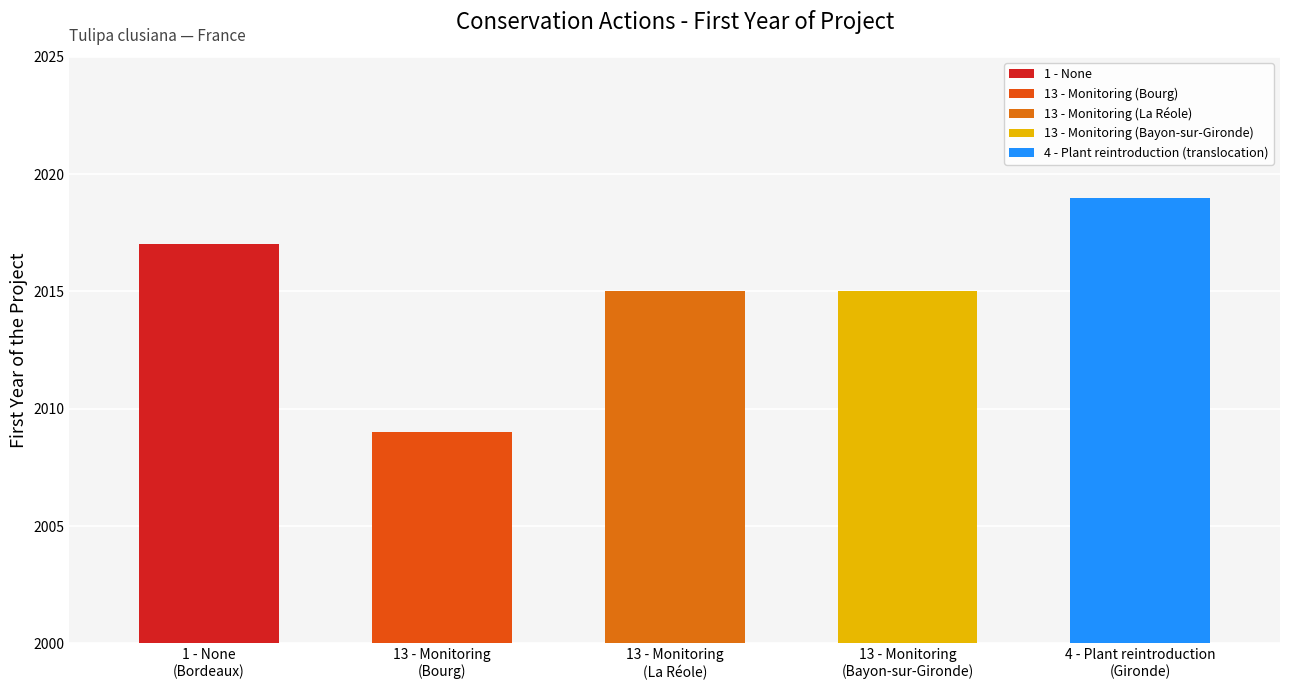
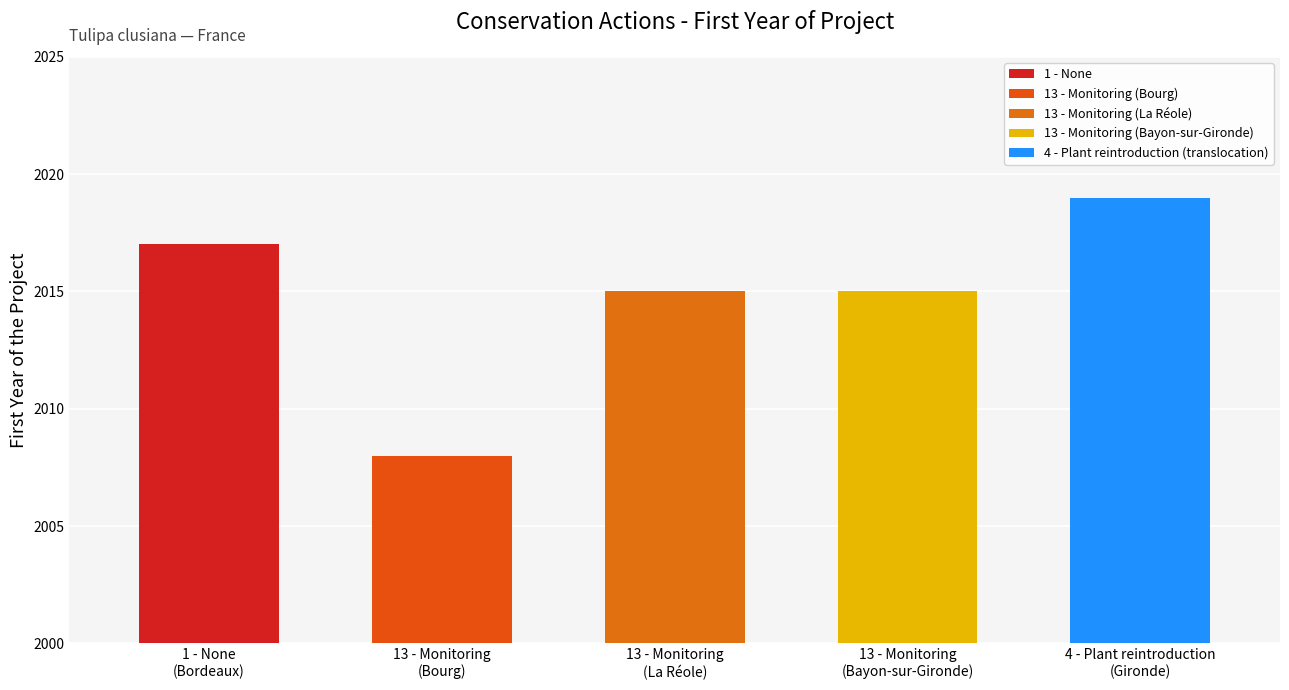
13 - Monitoring (Bourg): 2009 -> 2008
